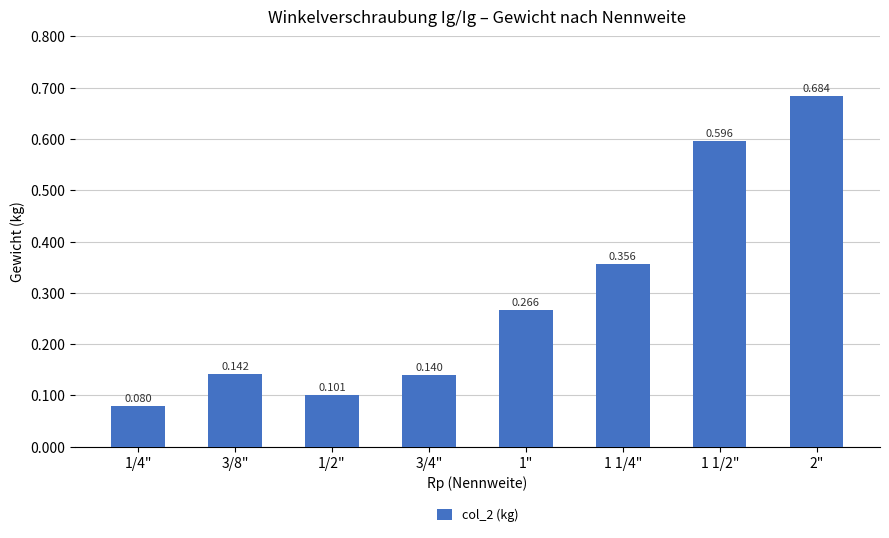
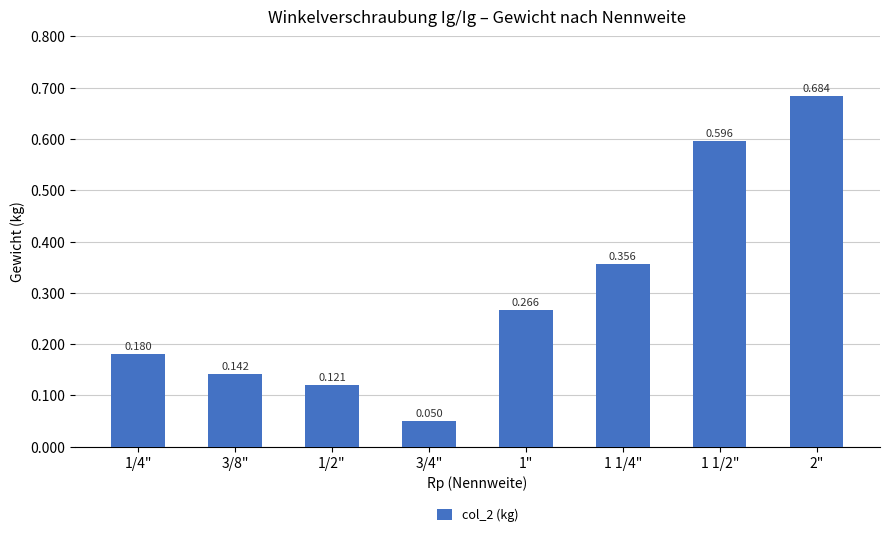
1/4": 0.080 -> 0.180
1/2": 0.101 -> 0.121
3/4": 0.140 -> 0.050
